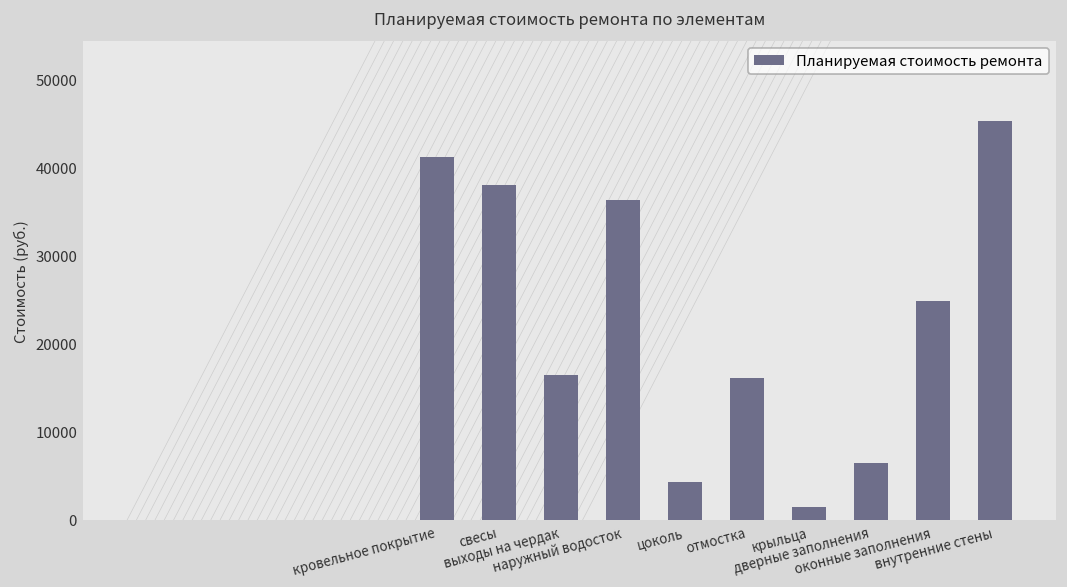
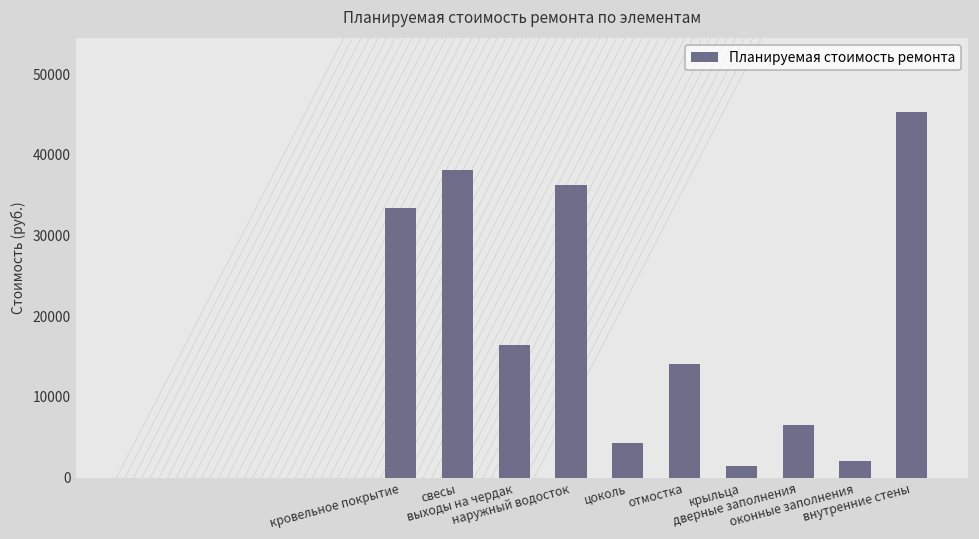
Планируемая стоимость ремонта, кровельное покрытие: 41000 -> 33000
Планируемая стоимость ремонта, отмостка: 16000 -> 14000
Планируемая стоимость ремонта, оконные заполнения: 25000 -> 2000
